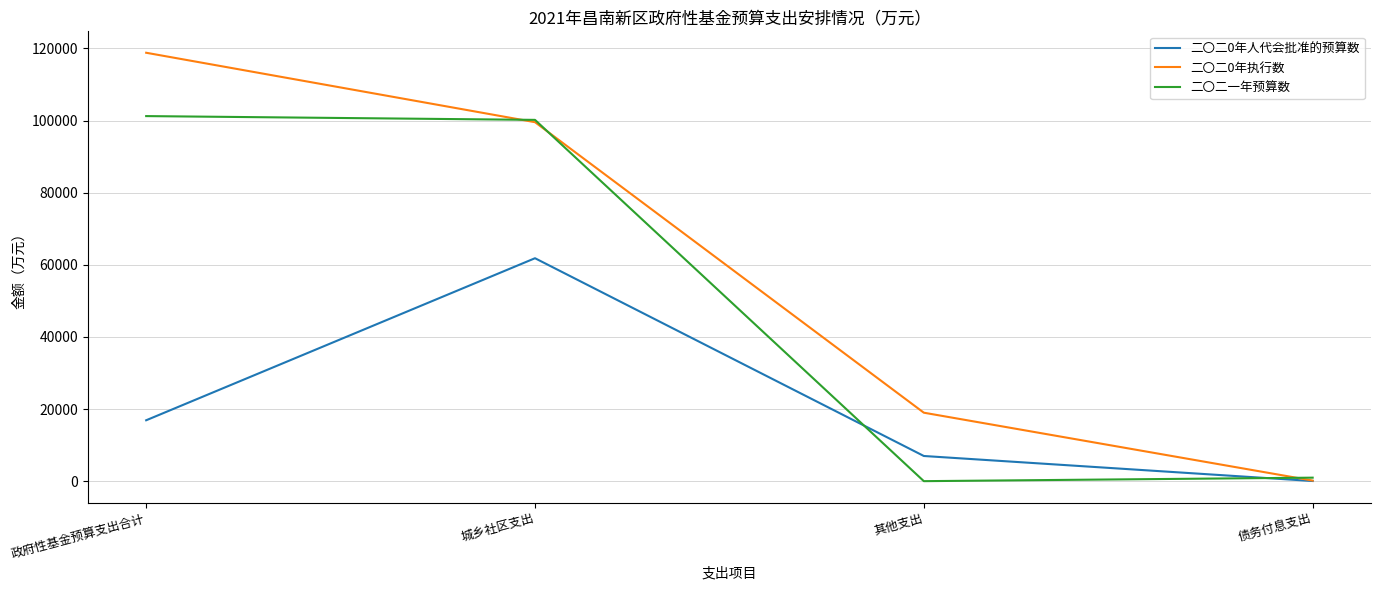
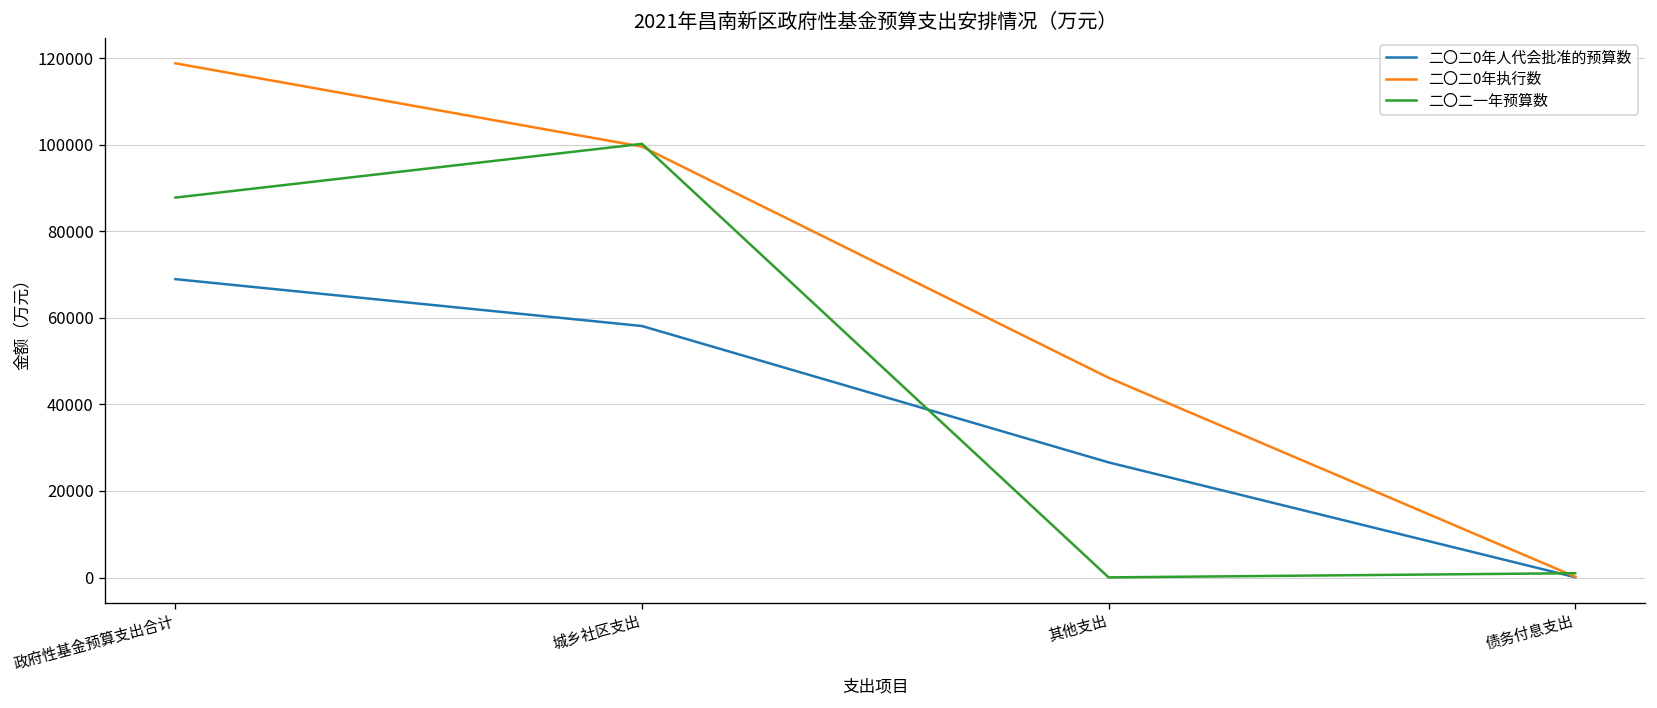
二〇二0年人代会批准的预算数, 政府性基金预算支出合计: 17000 -> 69000
二〇二一年预算数, 政府性基金预算支出合计: 101000 -> 88000
二〇二0年人代会批准的预算数, 城乡社区支出: 62000 -> 58000
二〇二0年人代会批准的预算数, 其他支出: 7000 -> 27000
二〇二0年执行数, 其他支出: 19000 -> 46000
